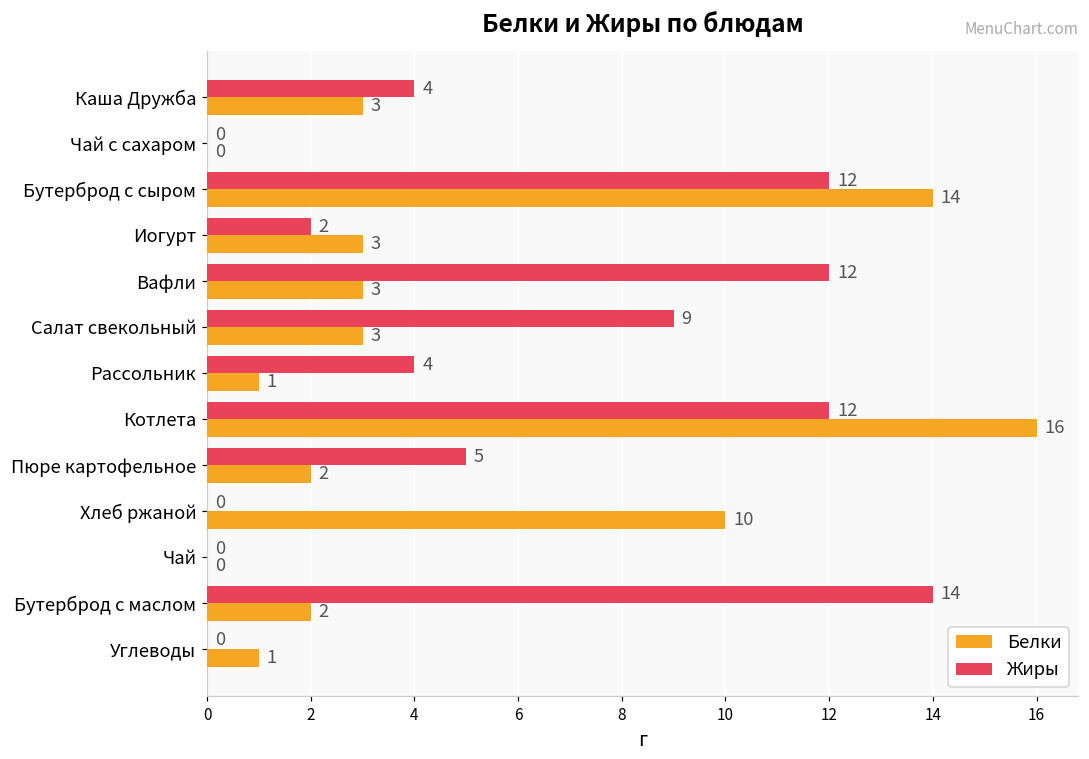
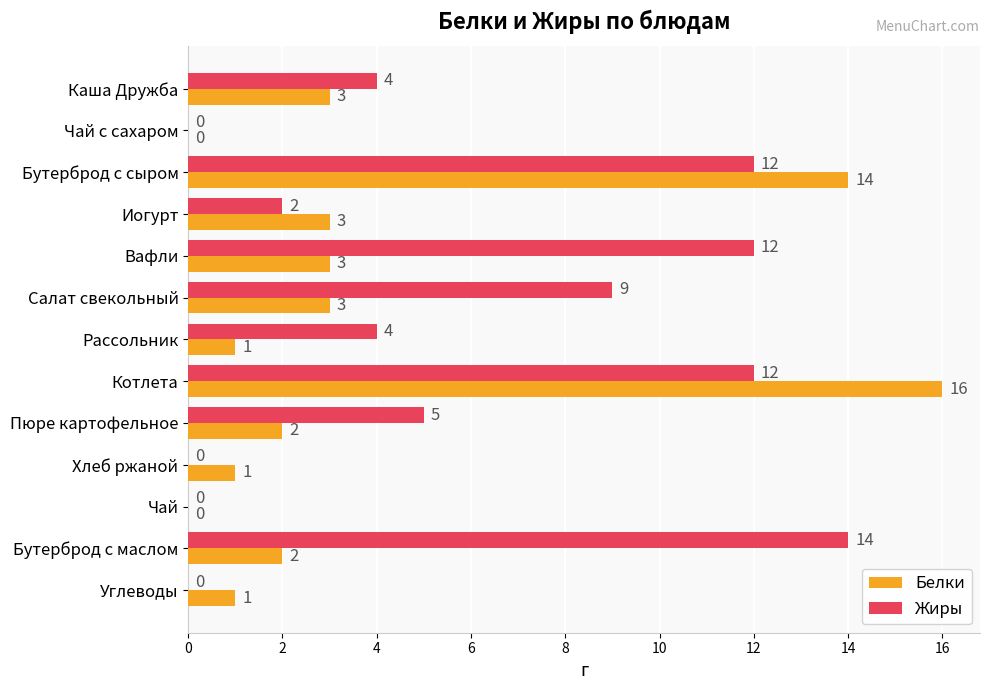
Белки, Хлеб ржаной: 10 -> 1
